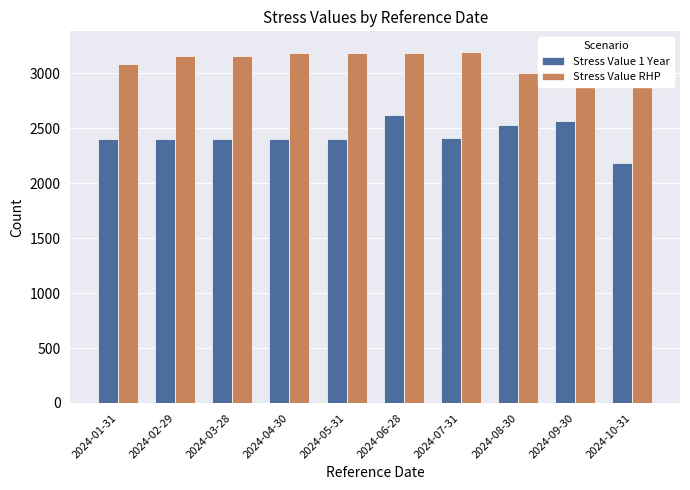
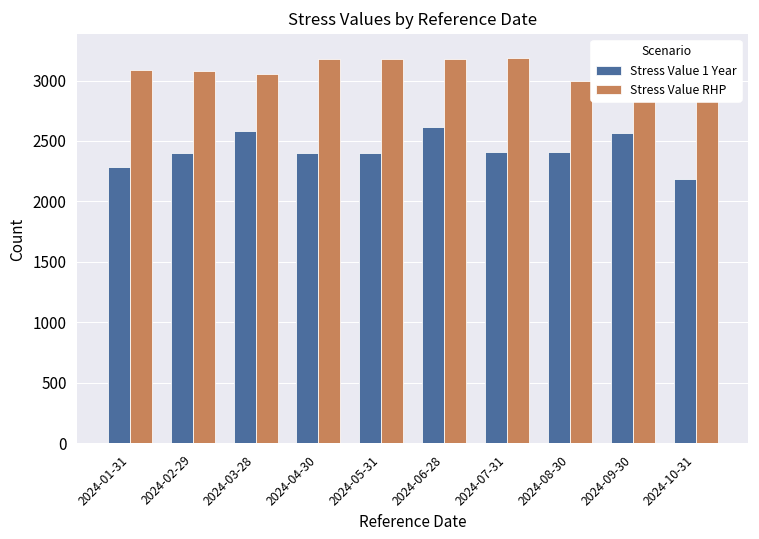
Stress Value 1 Year, 2024-01-31: 2400 -> 2280
Stress Value RHP, 2024-02-29: 3160 -> 3080
Stress Value 1 Year, 2024-03-28: 2400 -> 2580
Stress Value RHP, 2024-03-28: 3160 -> 3050
Stress Value 1 Year, 2024-08-30: 2530 -> 2410
